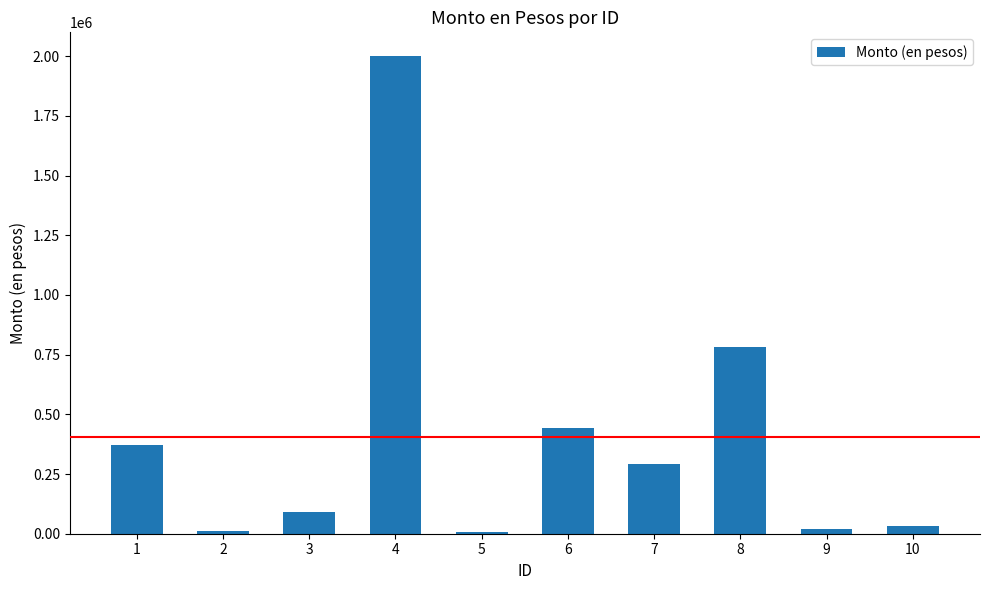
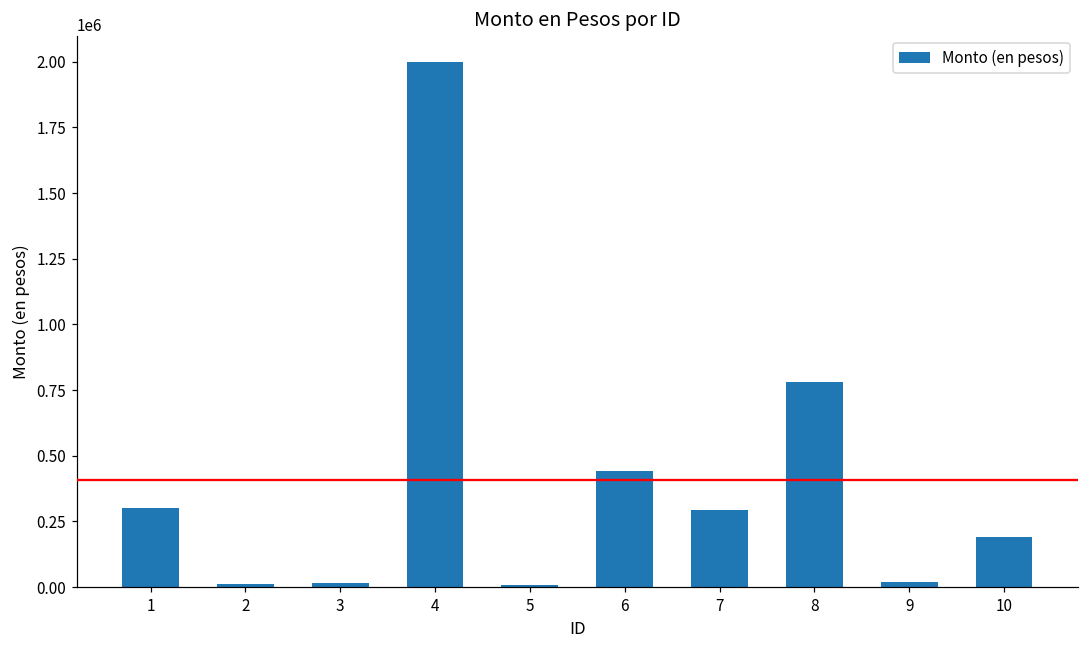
1: 370000 -> 300000
3: 90000 -> 20000
10: 30000 -> 190000
